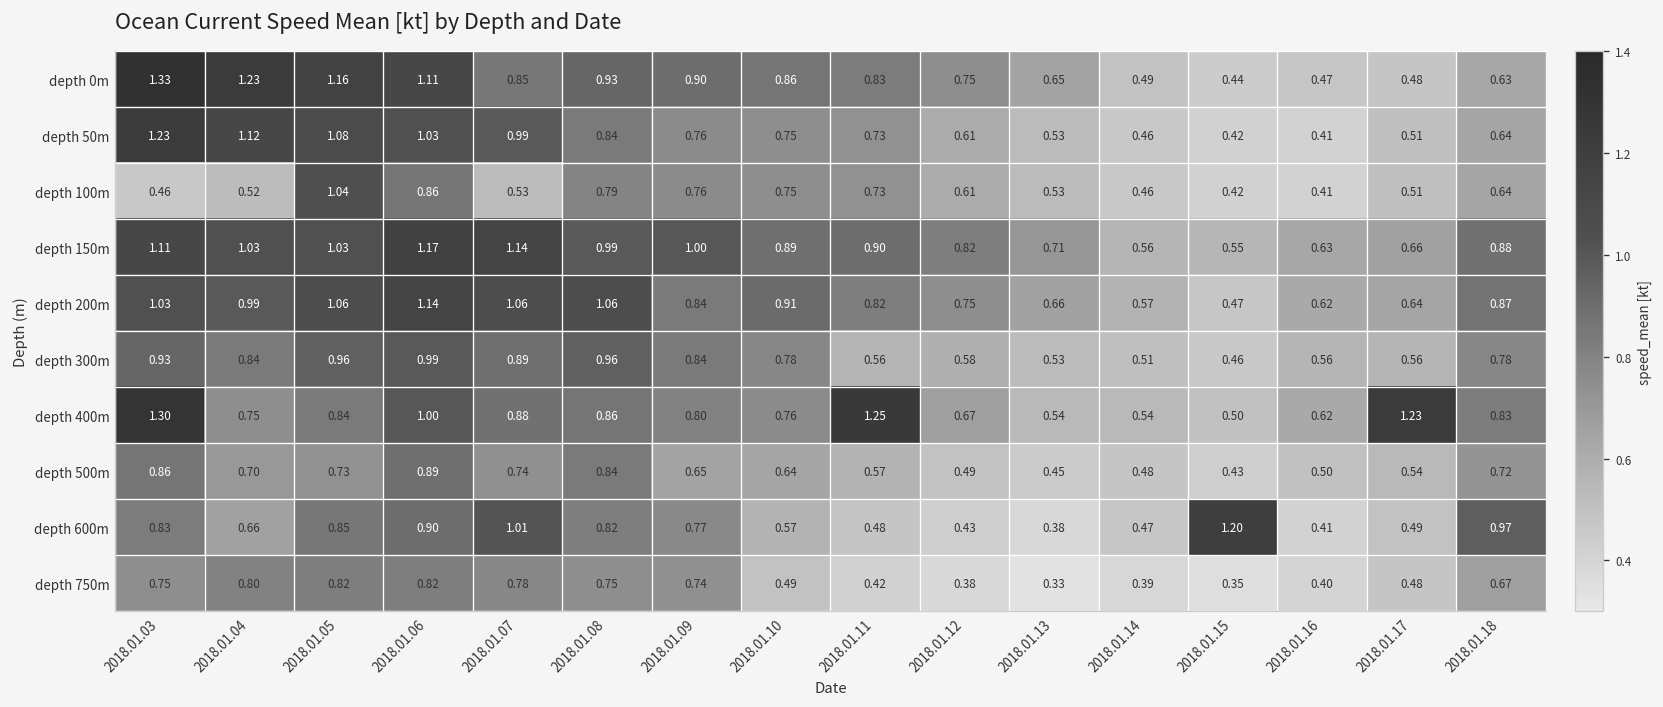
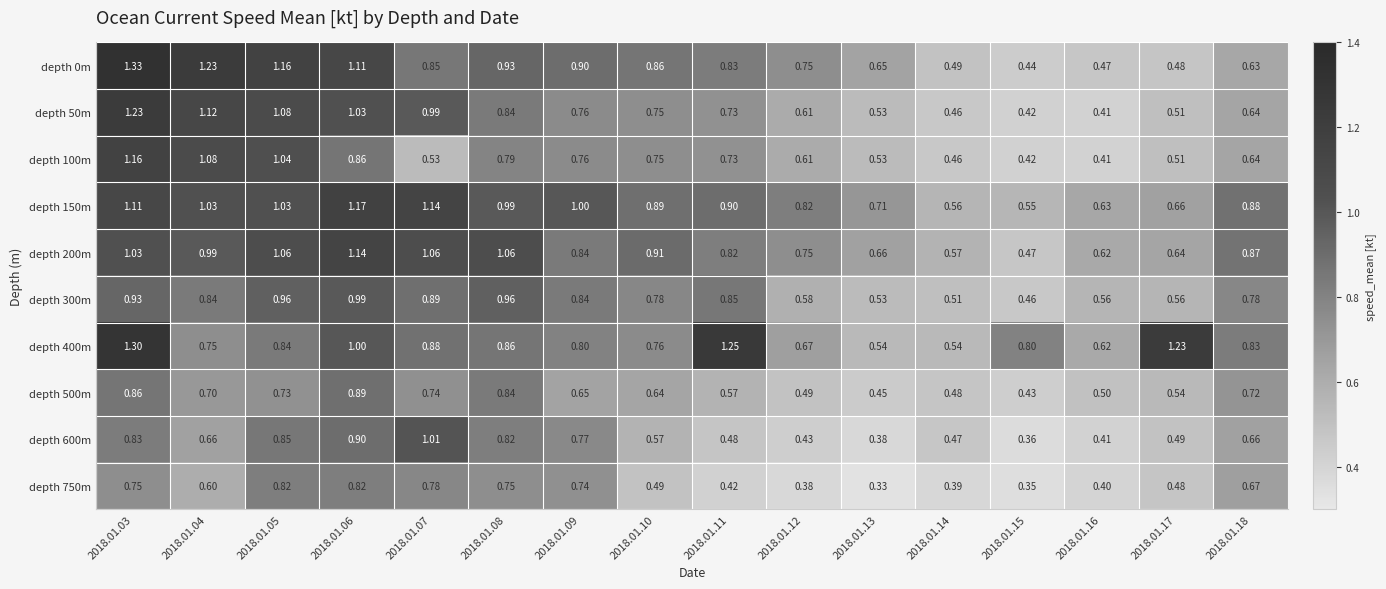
depth 100m, 2018.01.03: 0.46 -> 1.16
depth 100m, 2018.01.04: 0.52 -> 1.08
depth 300m, 2018.01.11: 0.56 -> 0.85
depth 400m, 2018.01.15: 0.50 -> 0.80
depth 600m, 2018.01.15: 1.20 -> 0.36
depth 600m, 2018.01.18: 0.97 -> 0.66
depth 750m, 2018.01.04: 0.80 -> 0.60
